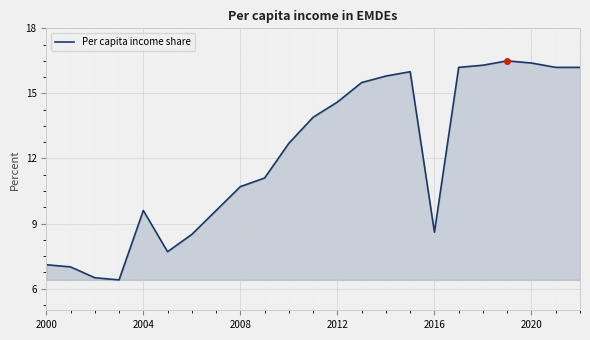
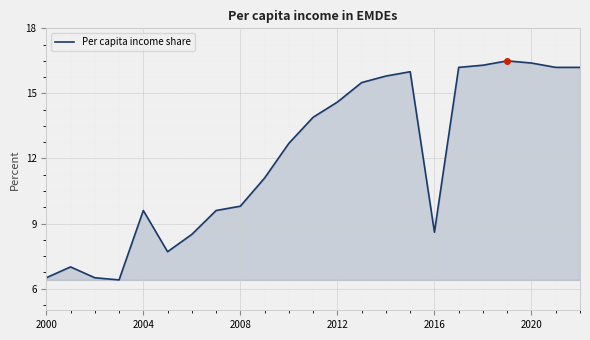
Per capita income share, 2000: 7.1 -> 6.5
Per capita income share, 2008: 10.7 -> 9.8
